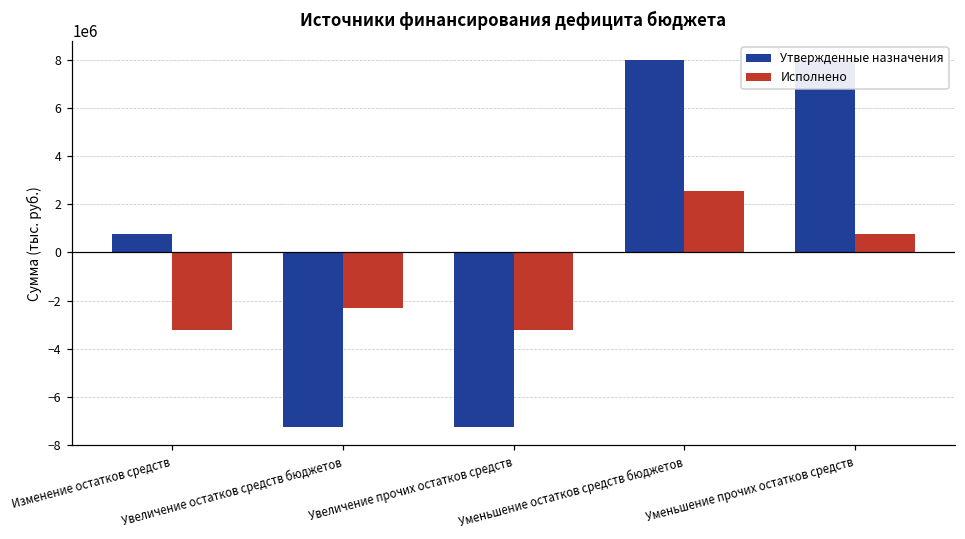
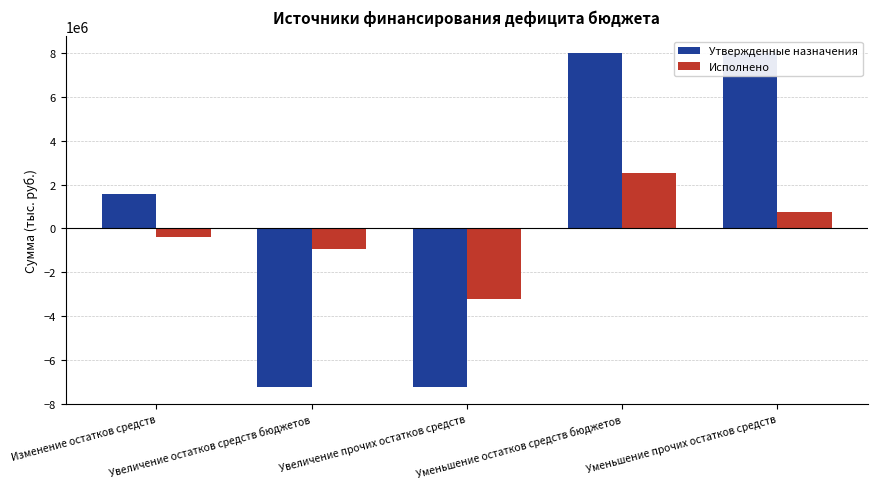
Утвержденные назначения, Изменение остатков средств: 800000 -> 1600000
Исполнено, Изменение остатков средств: -3200000 -> -400000
Исполнено, Увеличение остатков средств бюджетов: -2300000 -> -1000000
